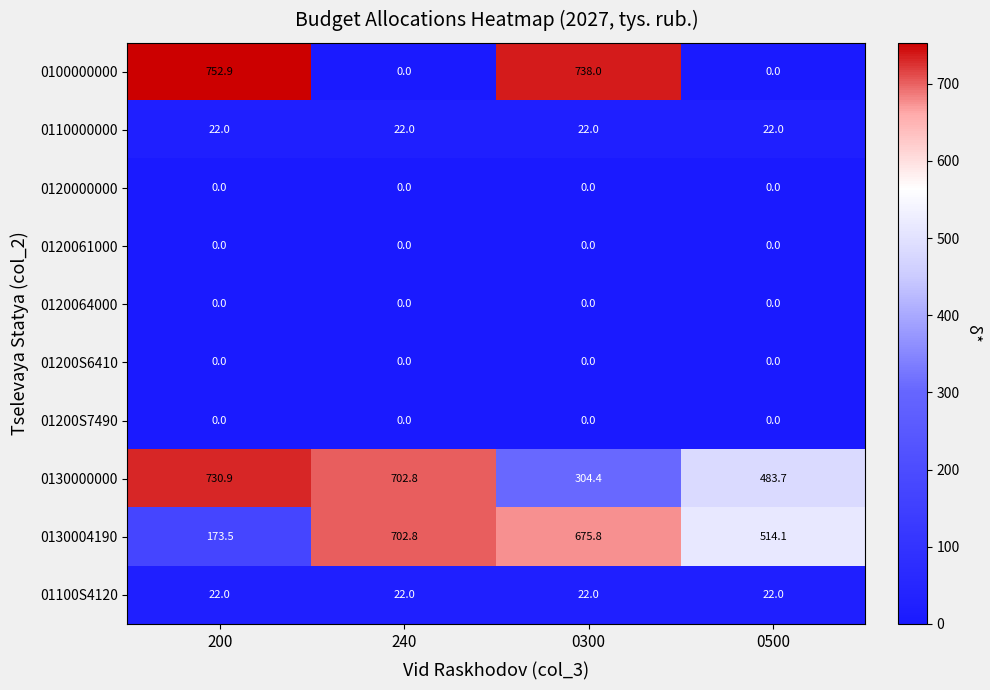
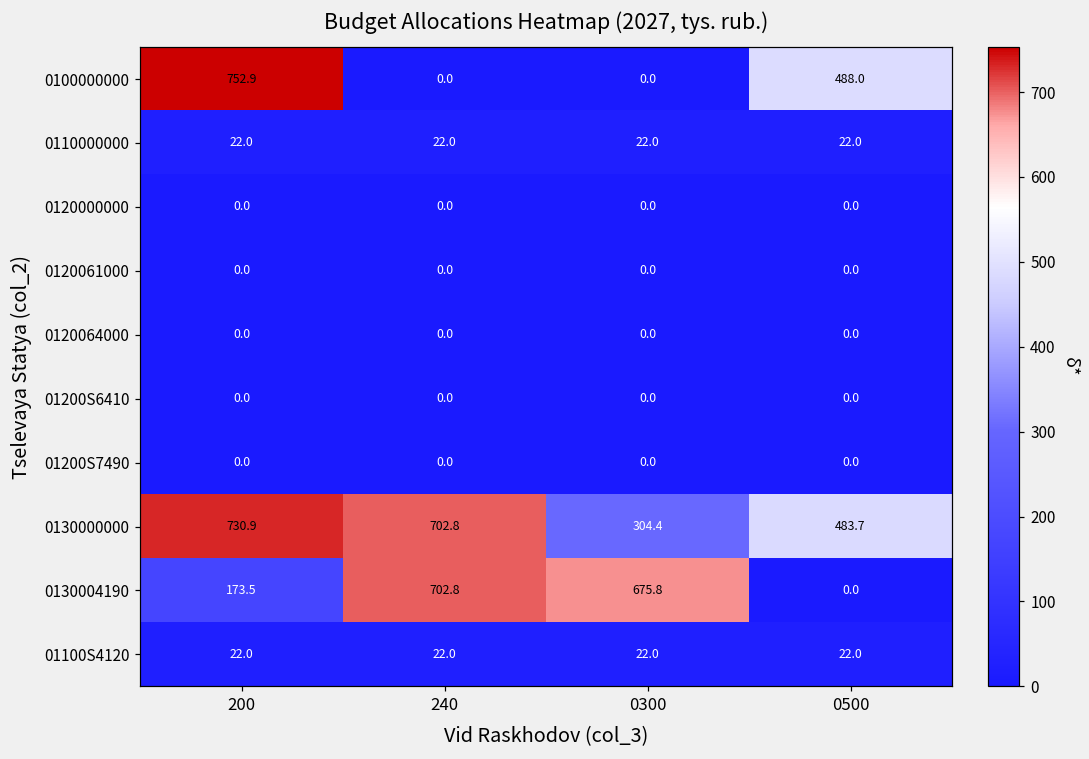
0100000000, 0300: 738.0 -> 0.0
0100000000, 0500: 0.0 -> 488.0
0130004190, 0500: 514.1 -> 0.0
